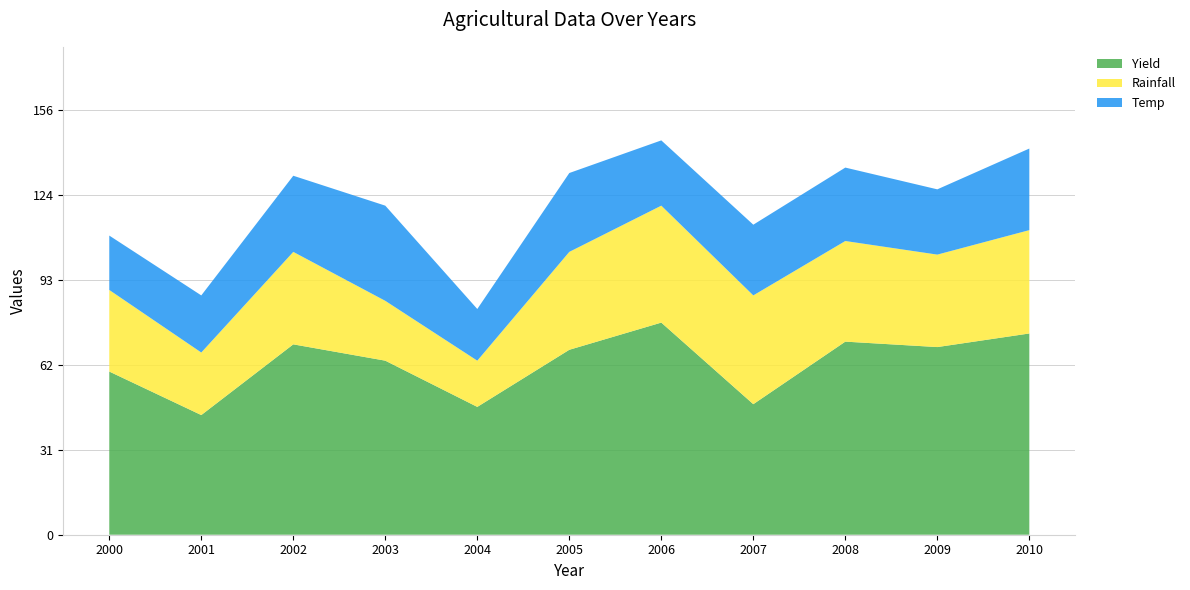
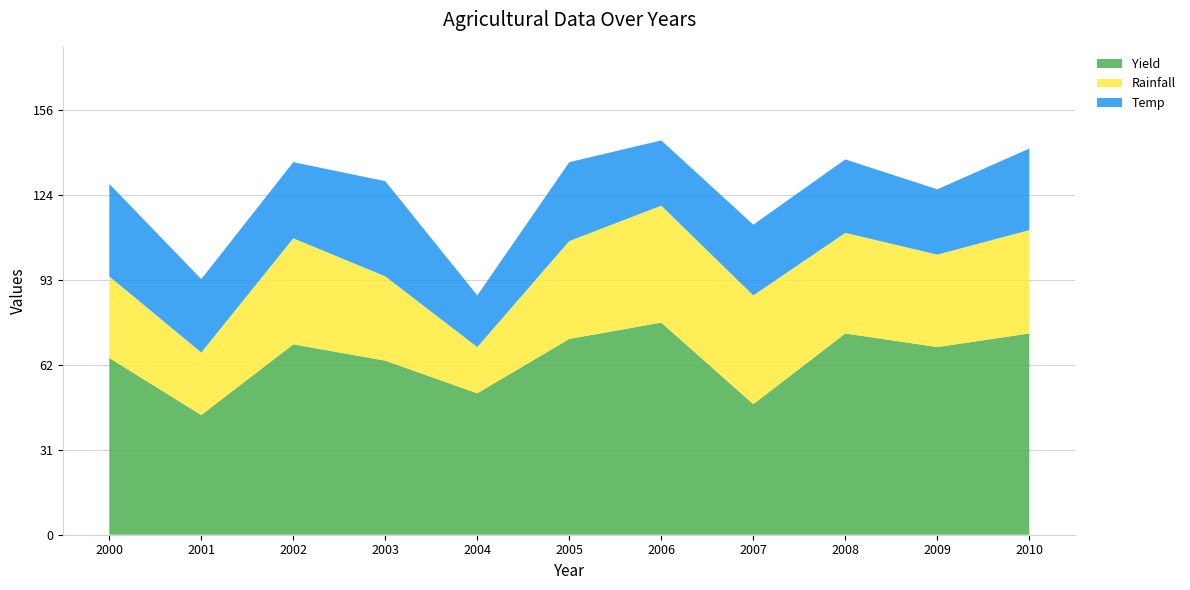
Yield, 2000: 60 -> 65
Temp, 2000: 20 -> 34
Temp, 2001: 21 -> 27
Rainfall, 2002: 34 -> 39
Rainfall, 2003: 22 -> 31
Yield, 2004: 47 -> 52
Yield, 2005: 68 -> 72
Yield, 2008: 71 -> 74
